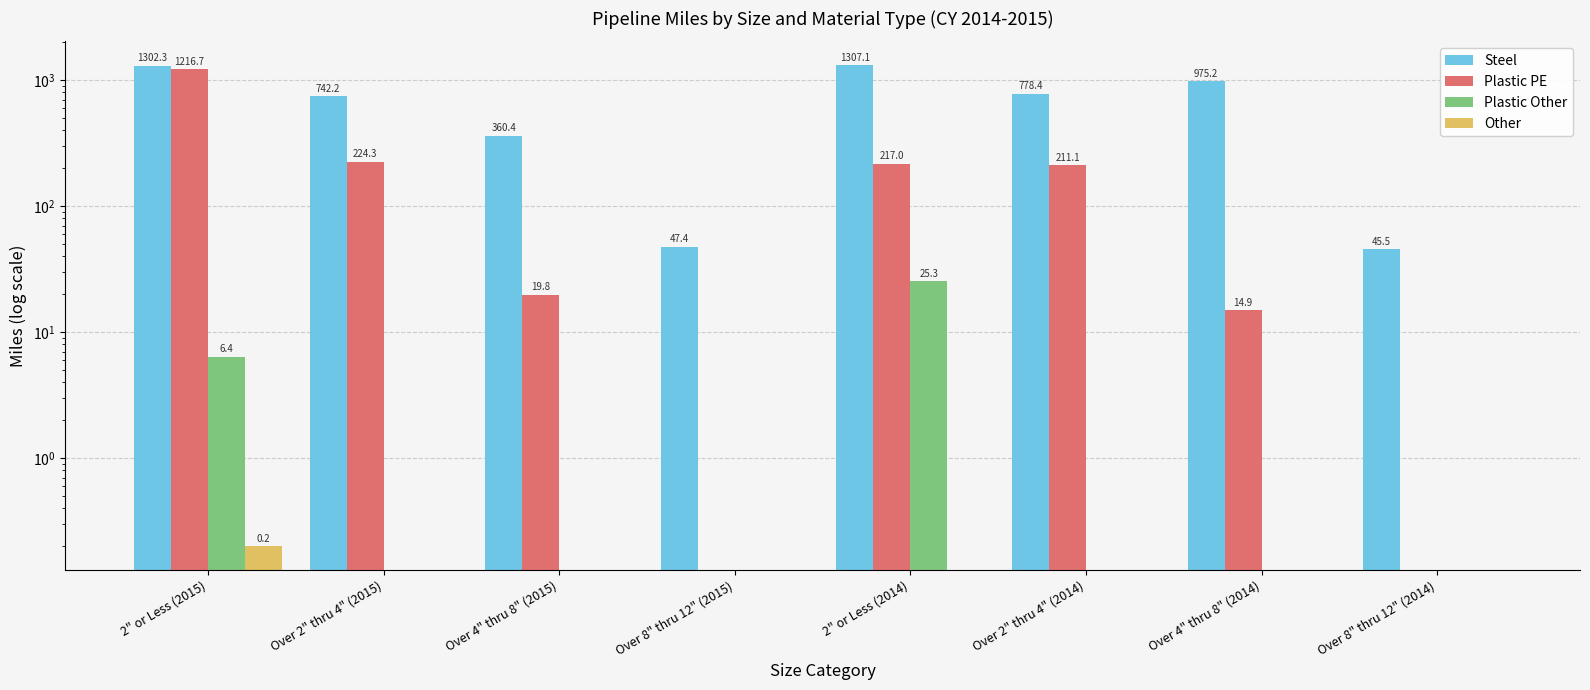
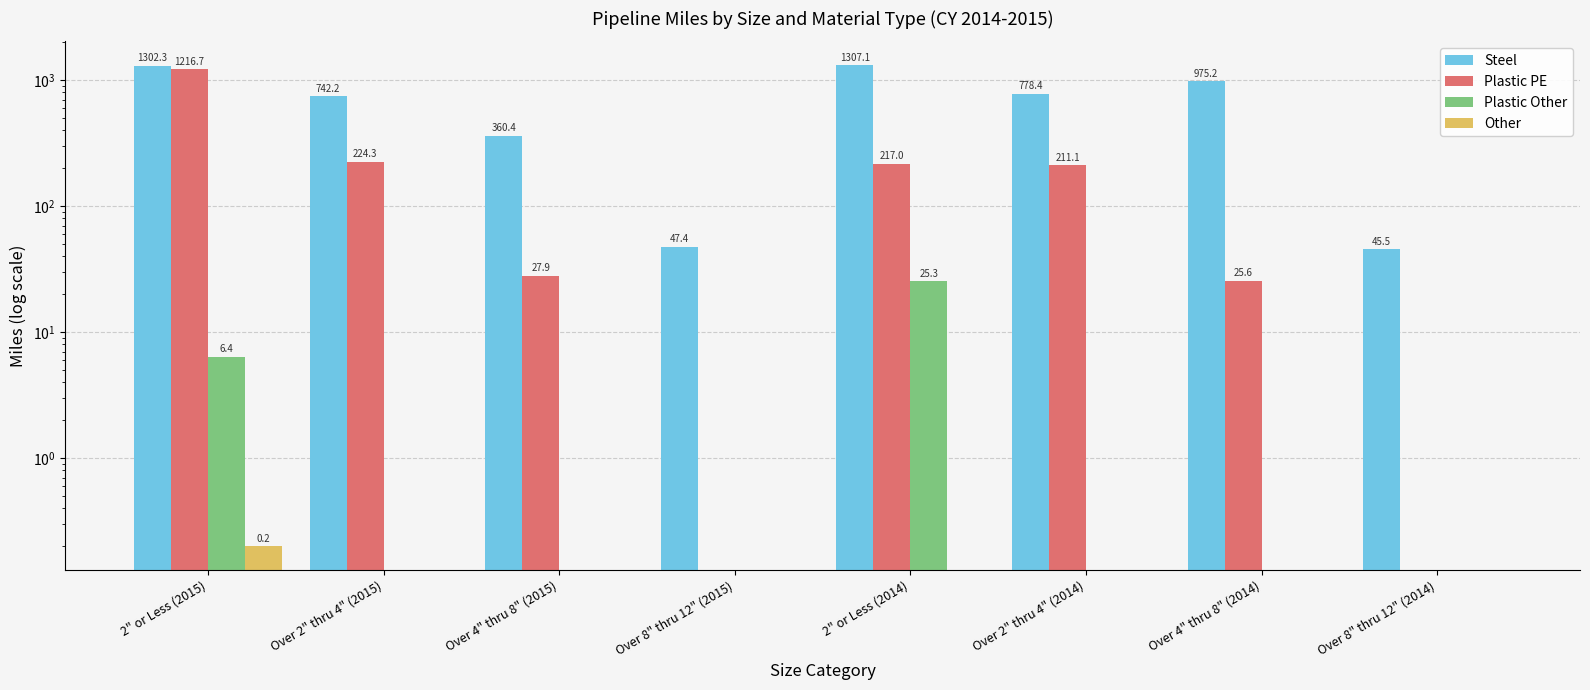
Plastic PE, Over 4" thru 8" (2015): 19.8 -> 27.9
Plastic PE, Over 4" thru 8" (2014): 14.9 -> 25.6
